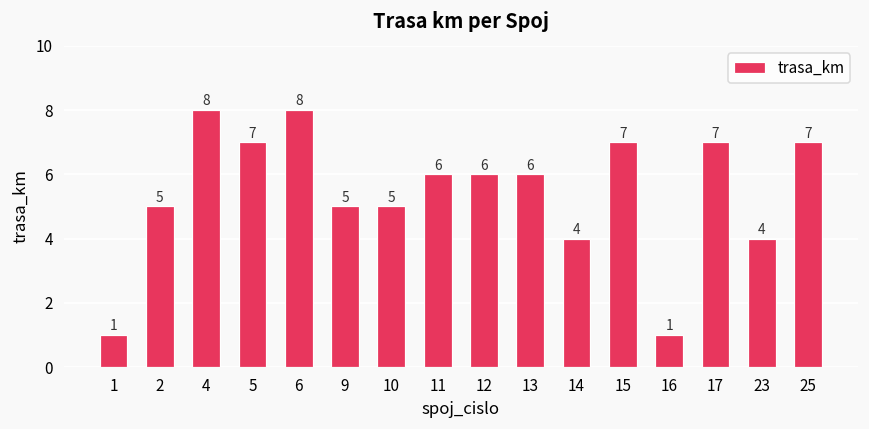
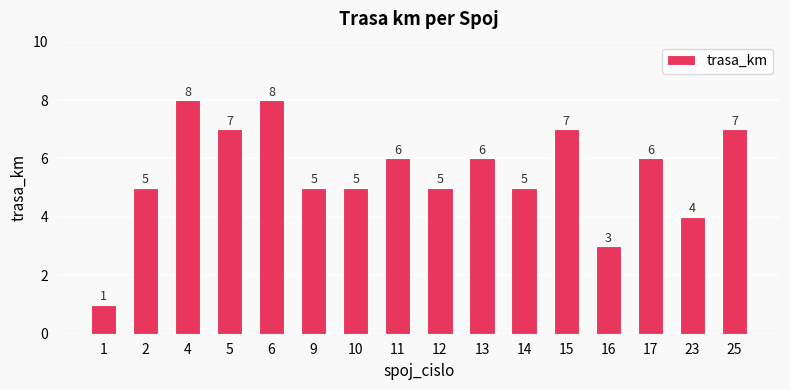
12: 6 -> 5
14: 4 -> 5
16: 1 -> 3
17: 7 -> 6
